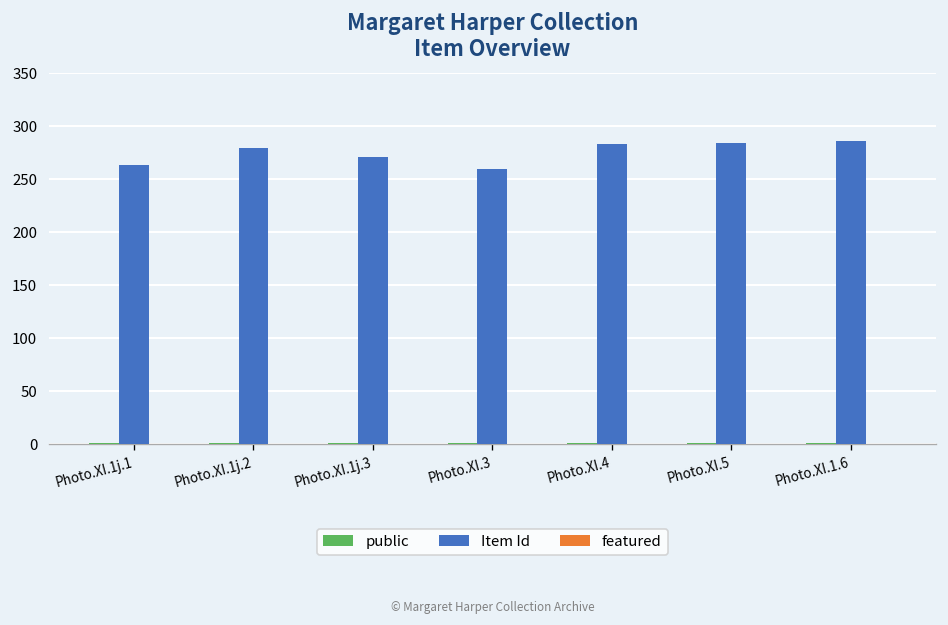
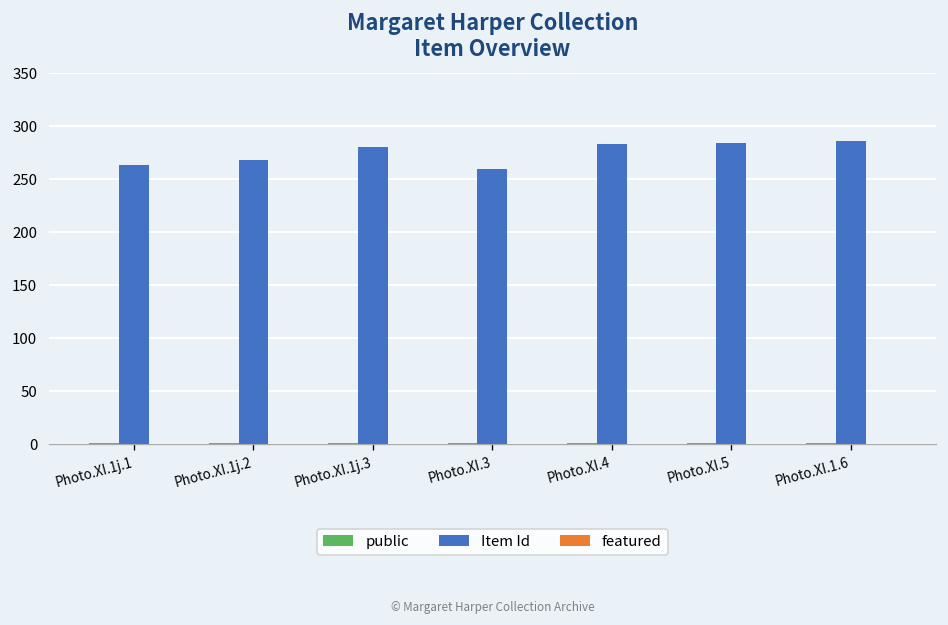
Item Id, Photo.XI.1j.2: 280 -> 270
Item Id, Photo.XI.1j.3: 270 -> 280
